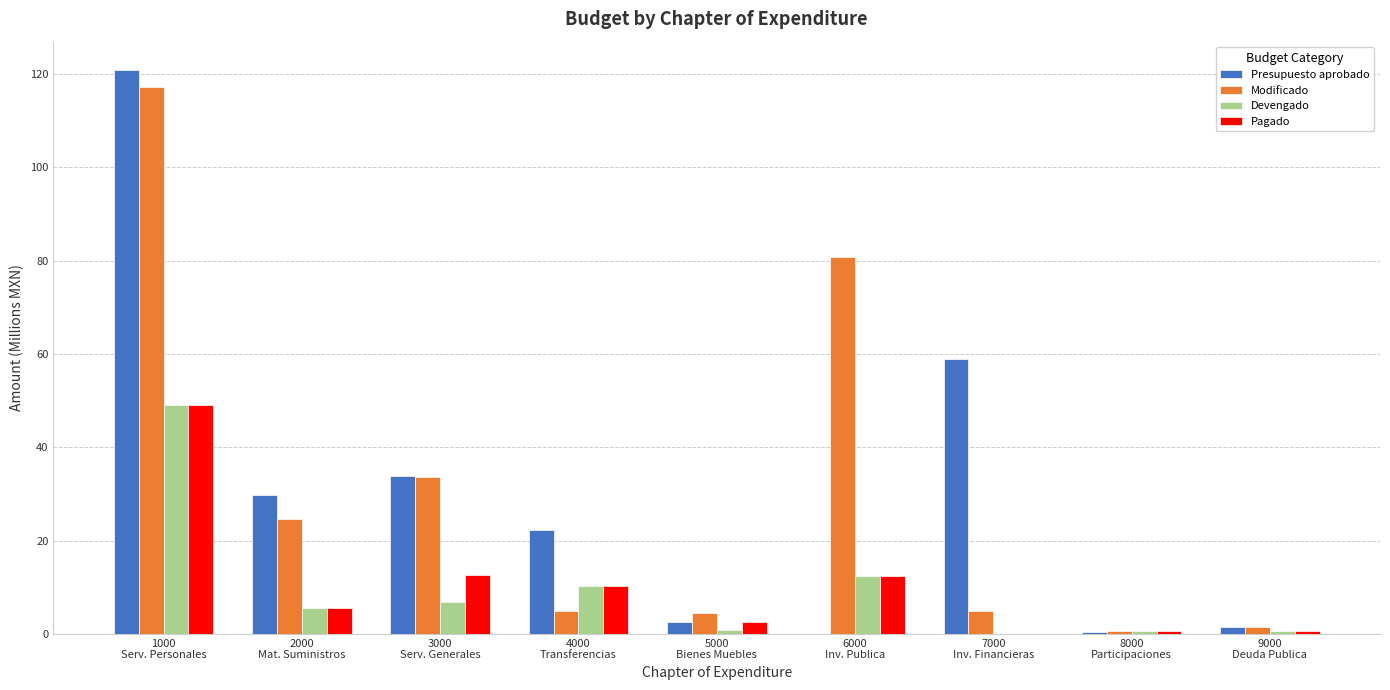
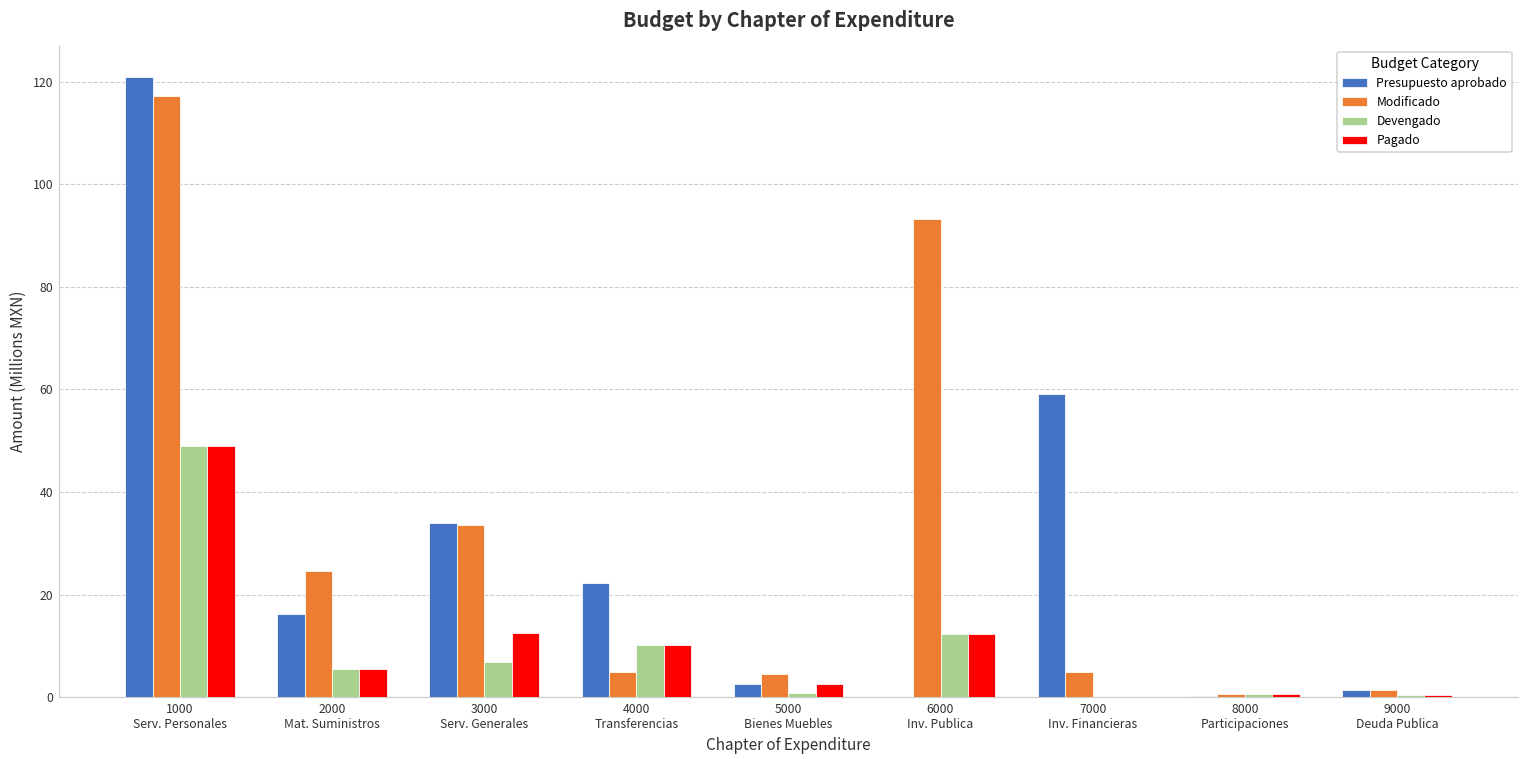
Presupuesto aprobado, 2000 Mat. Suministros: 30 -> 16
Modificado, 6000 Inv. Publica: 81 -> 93
